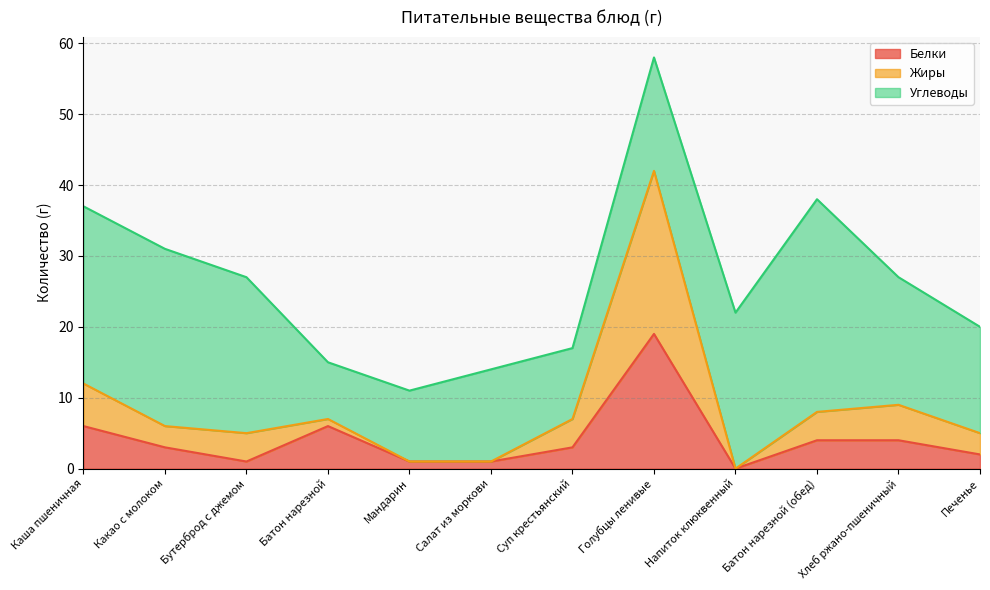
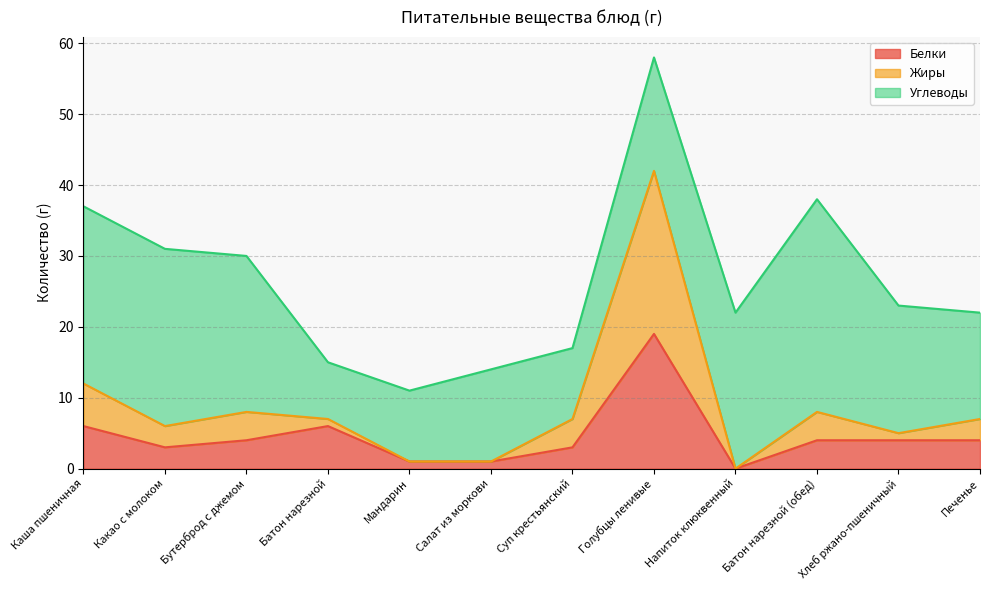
Белки, Бутерброд с джемом: 1 -> 4
Жиры, Хлеб ржано-пшеничный: 5 -> 1
Белки, Печенье: 2 -> 4
